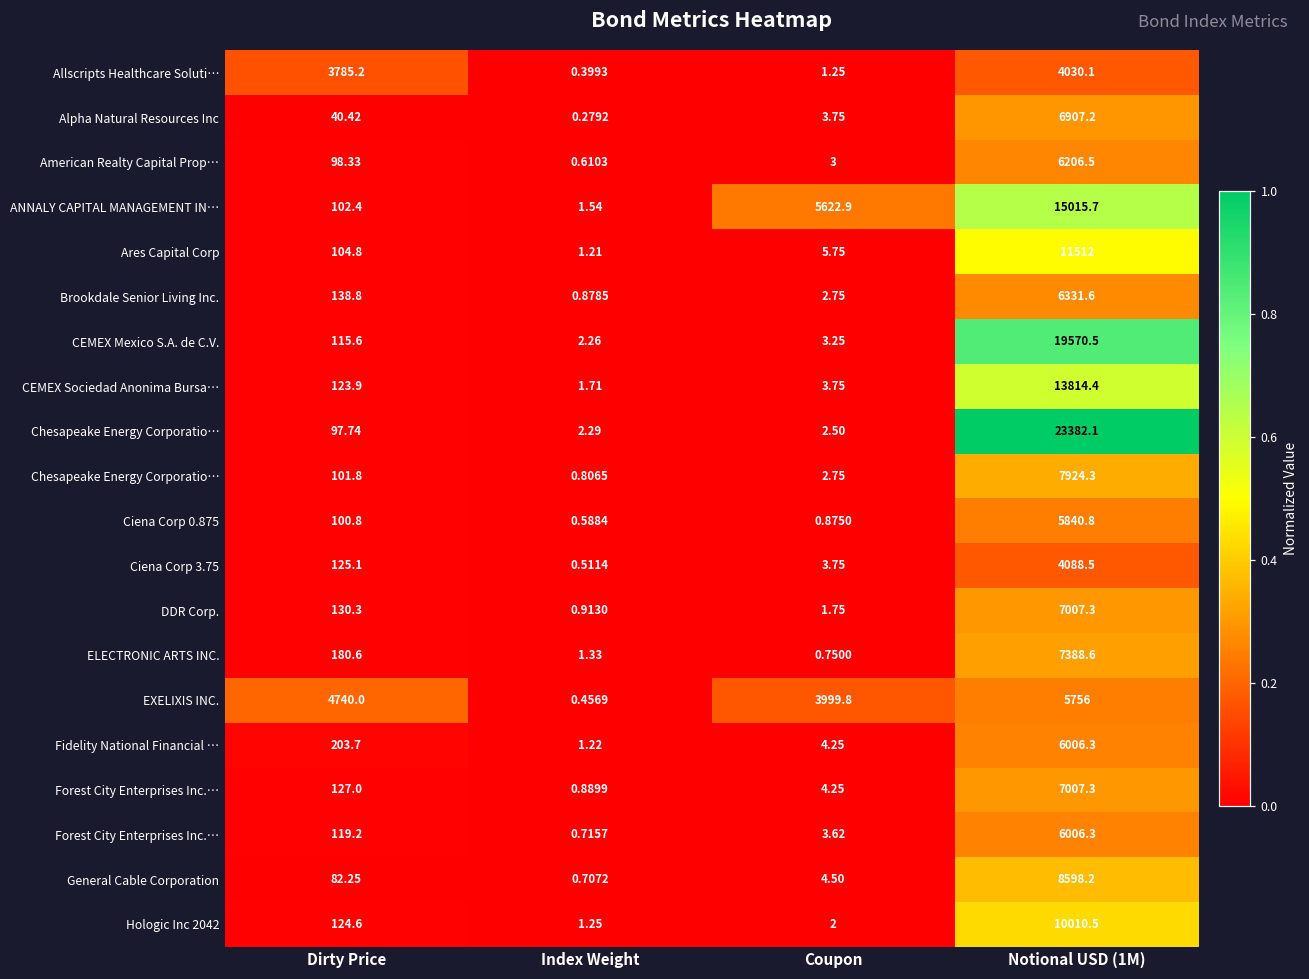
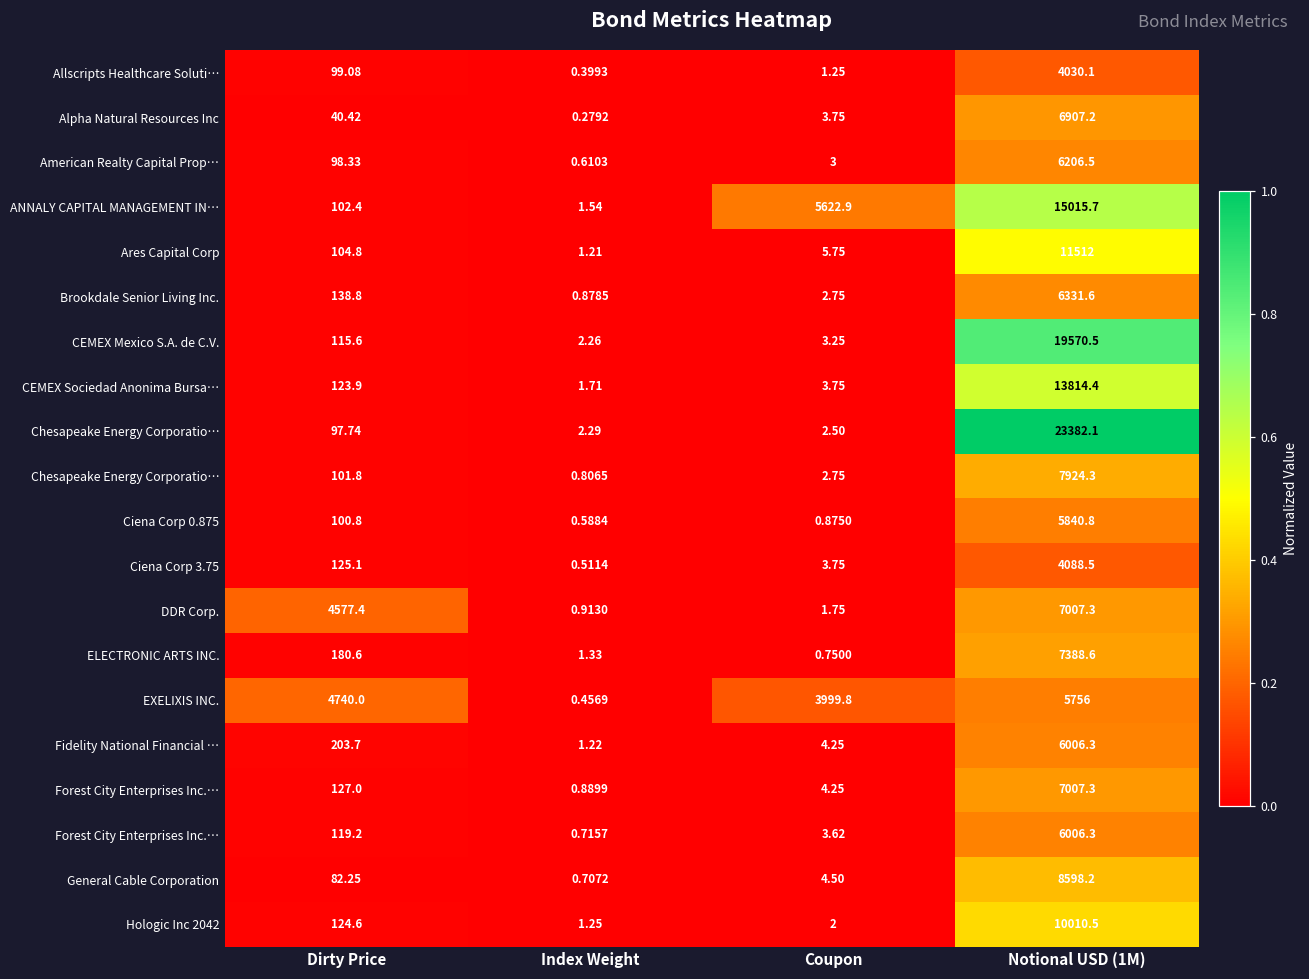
Allscripts Healthcare Soluti…, Dirty Price: 3785.2 -> 99.08
DDR Corp., Dirty Price: 130.3 -> 4577.4
